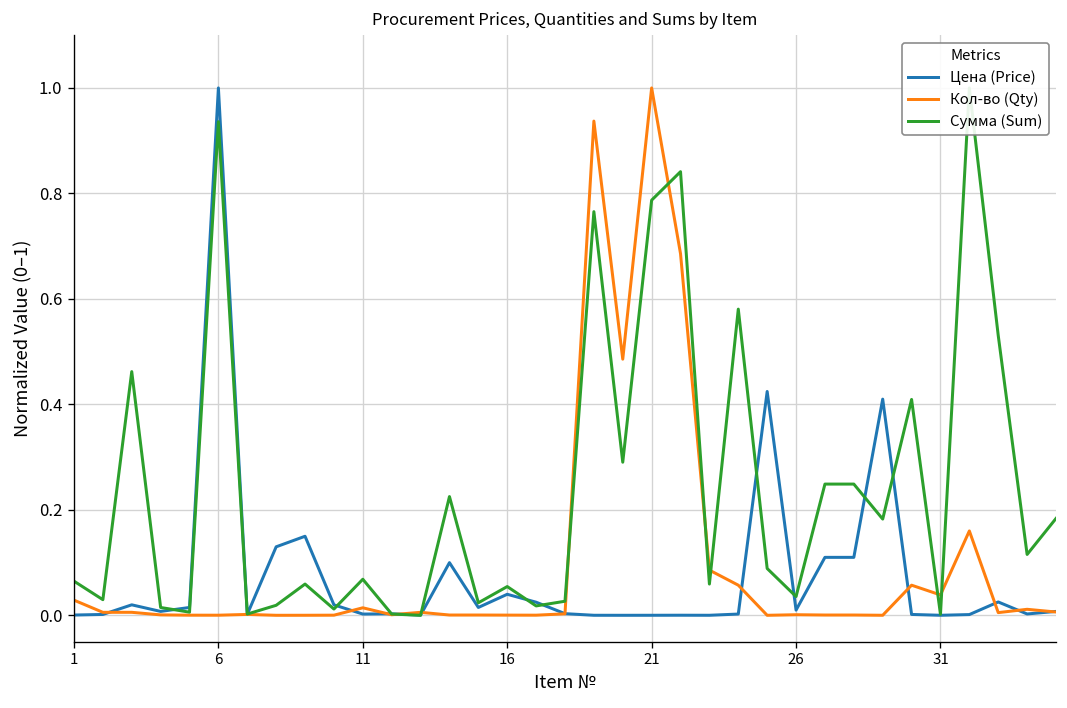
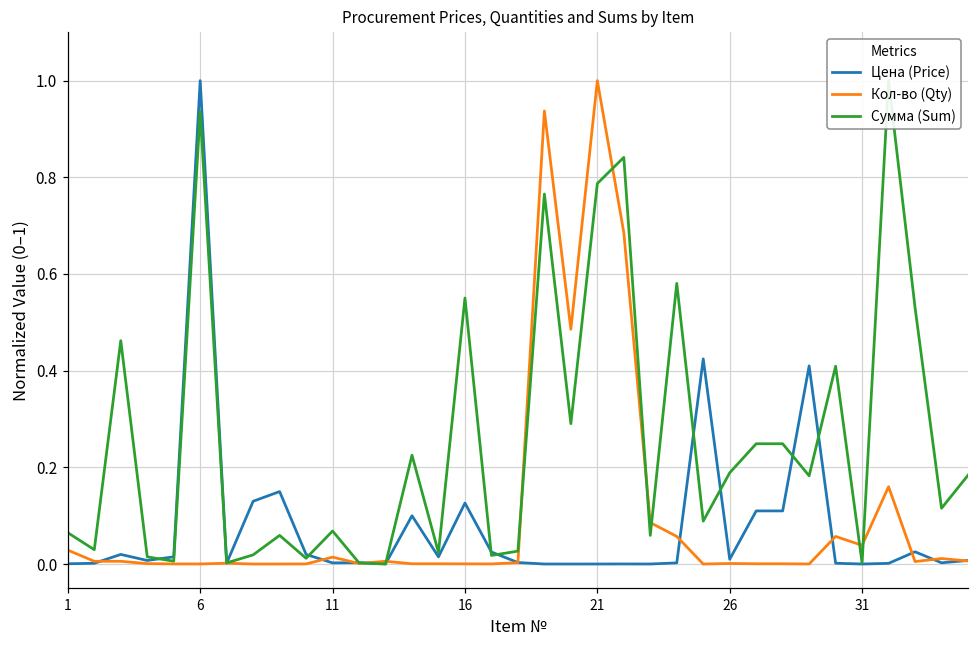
Цена (Price), 16: 0.04 -> 0.13
Сумма (Sum), 16: 0.05 -> 0.55
Сумма (Sum), 26: 0.04 -> 0.19
